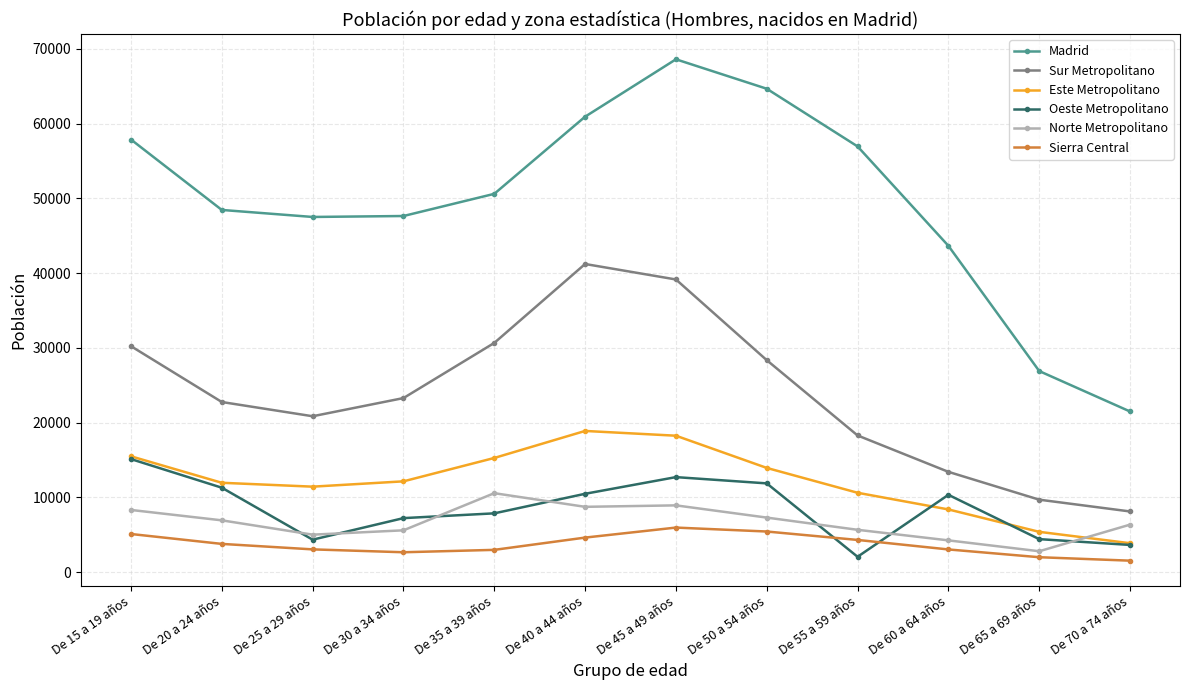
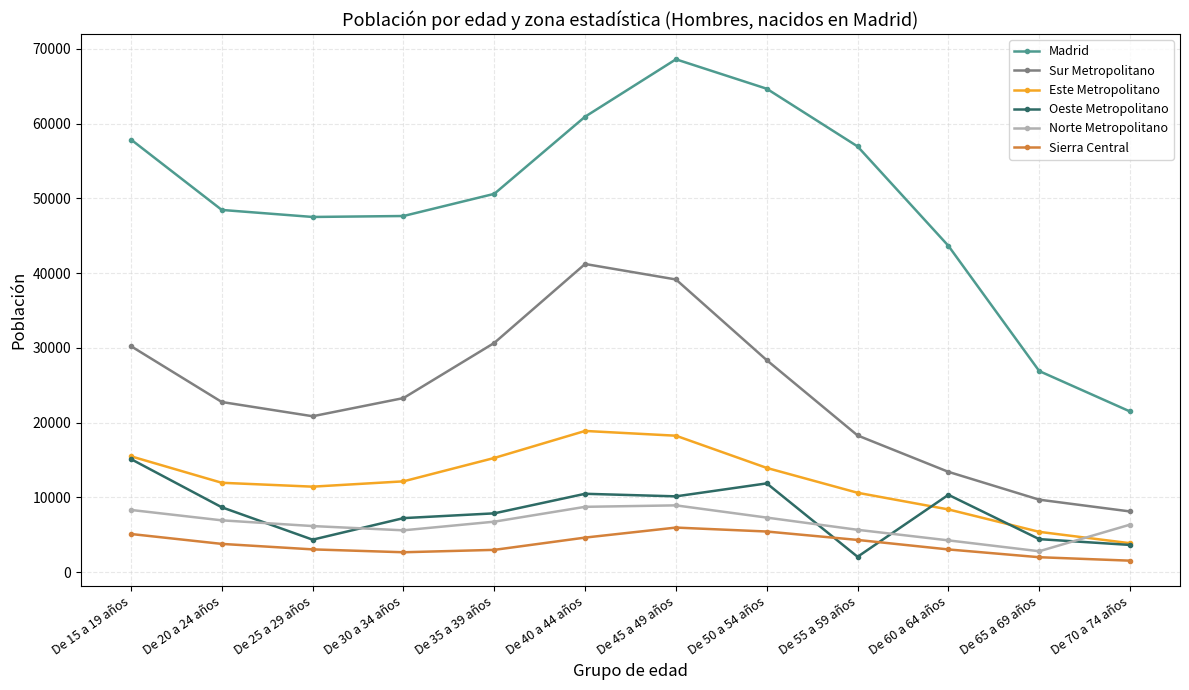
Oeste Metropolitano, De 20 a 24 años: 11000 -> 9000
Norte Metropolitano, De 25 a 29 años: 5000 -> 6000
Norte Metropolitano, De 35 a 39 años: 11000 -> 7000
Oeste Metropolitano, De 45 a 49 años: 13000 -> 10000
